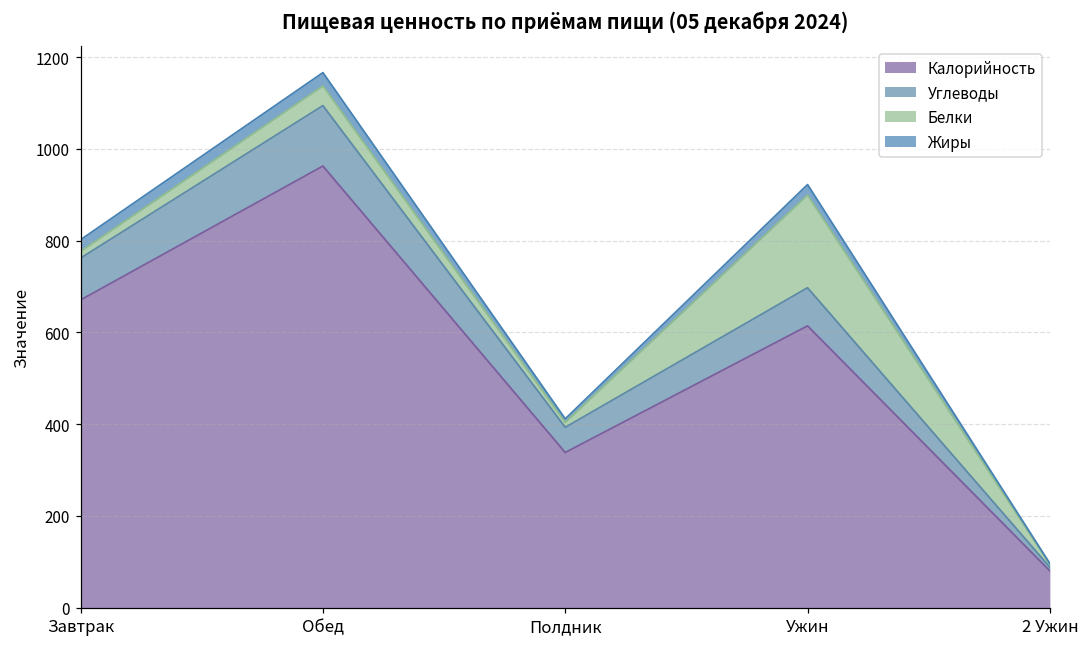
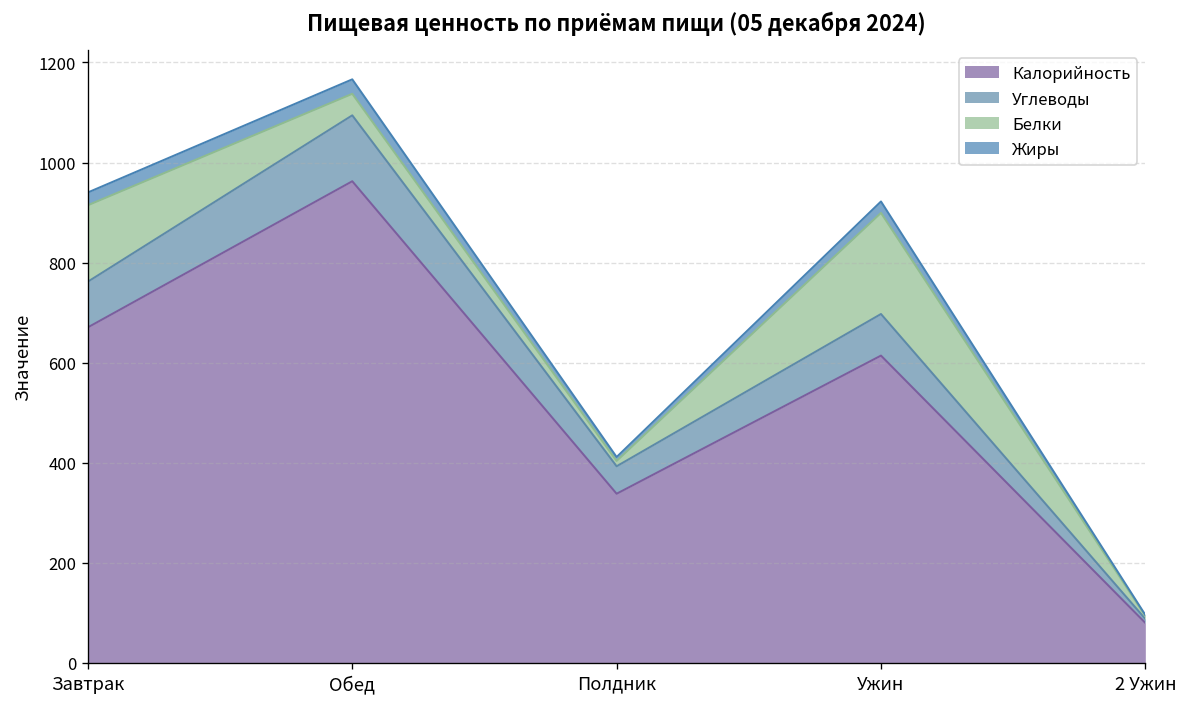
Белки, Завтрак: 10 -> 150
